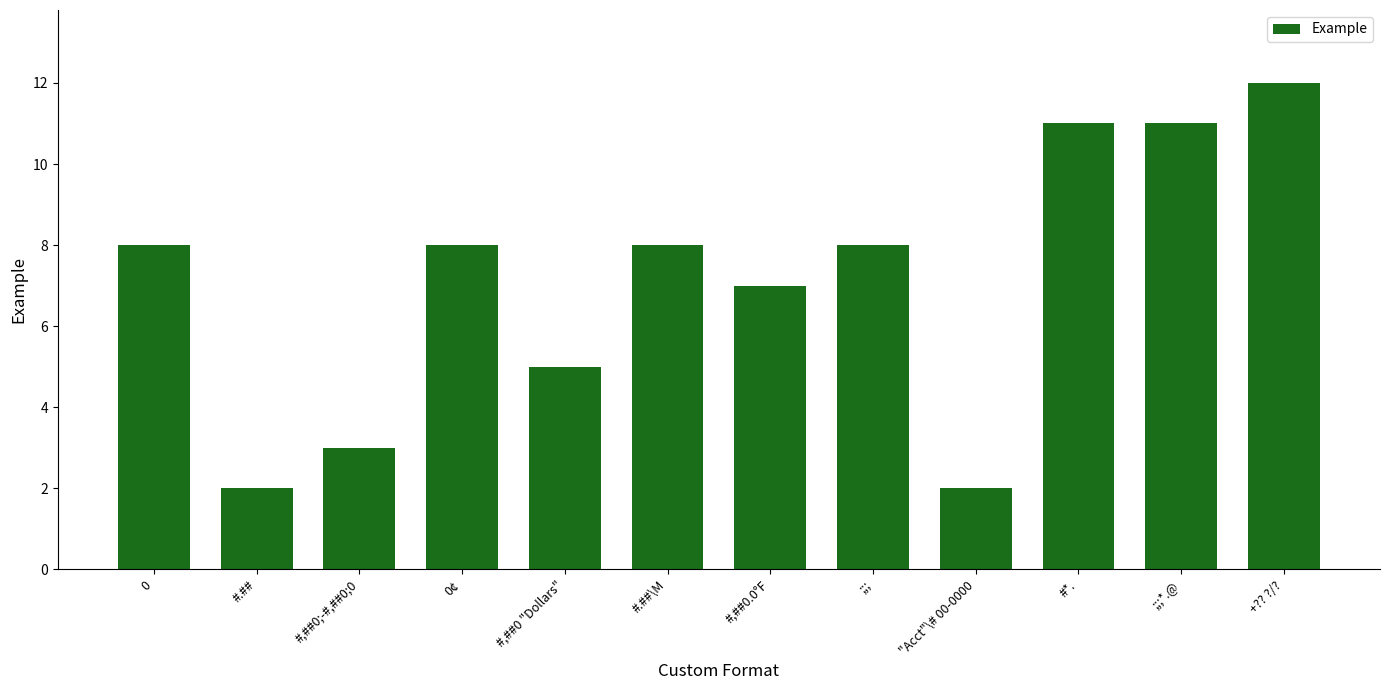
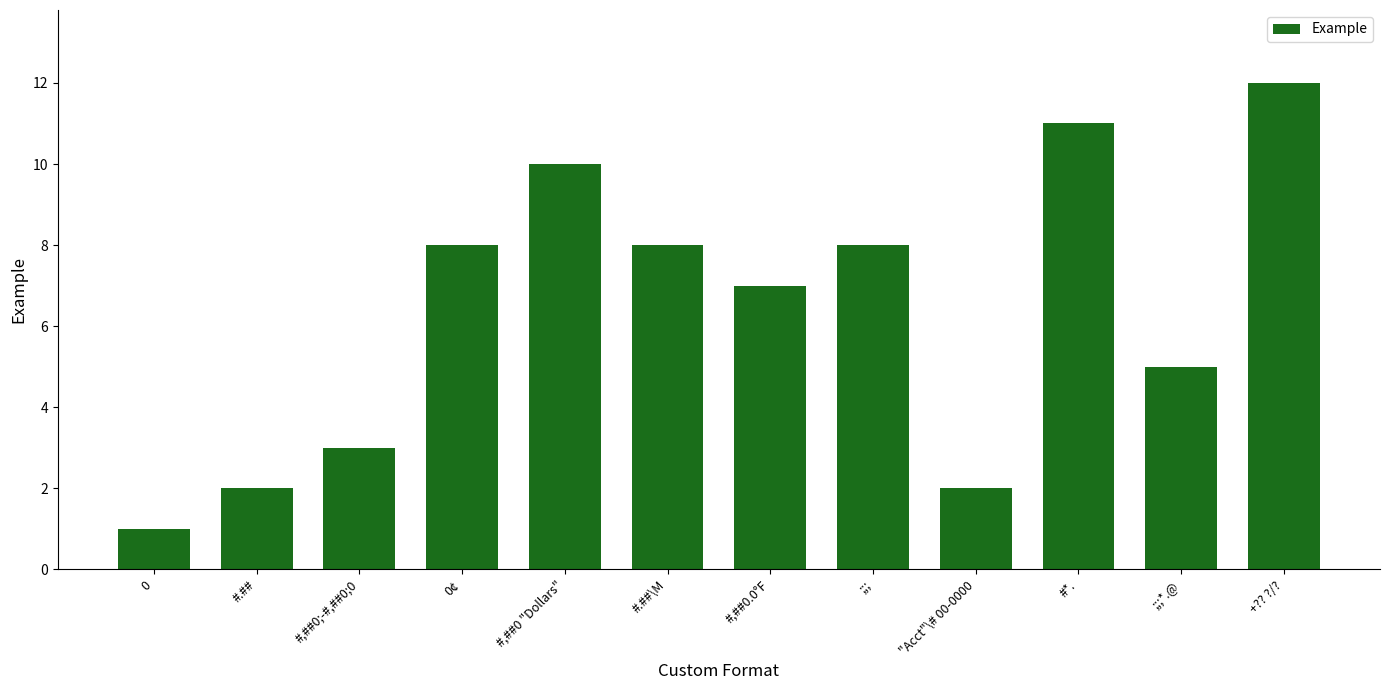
0: 8 -> 1
#,##0 "Dollars": 5 -> 10
;;;*.@: 11 -> 5
